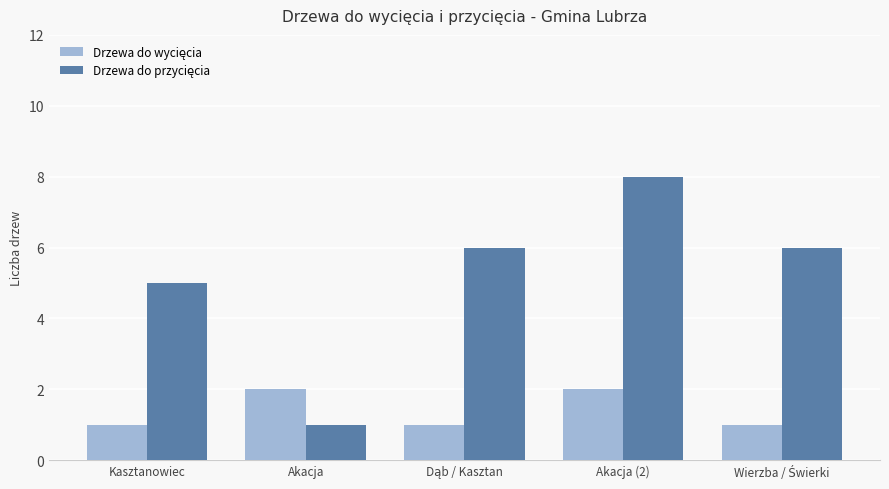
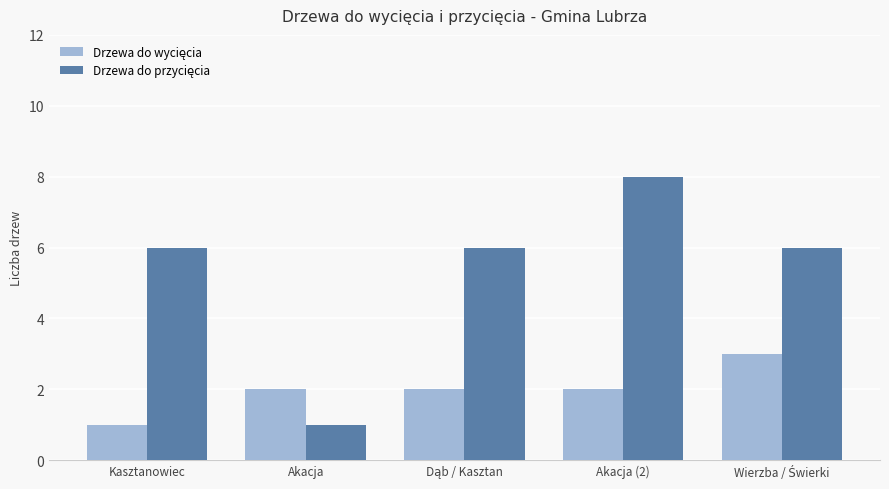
Drzewa do przycięcia, Kasztanowiec: 5 -> 6
Drzewa do wycięcia, Dąb / Kasztan: 1 -> 2
Drzewa do wycięcia, Wierzba / Świerki: 1 -> 3
